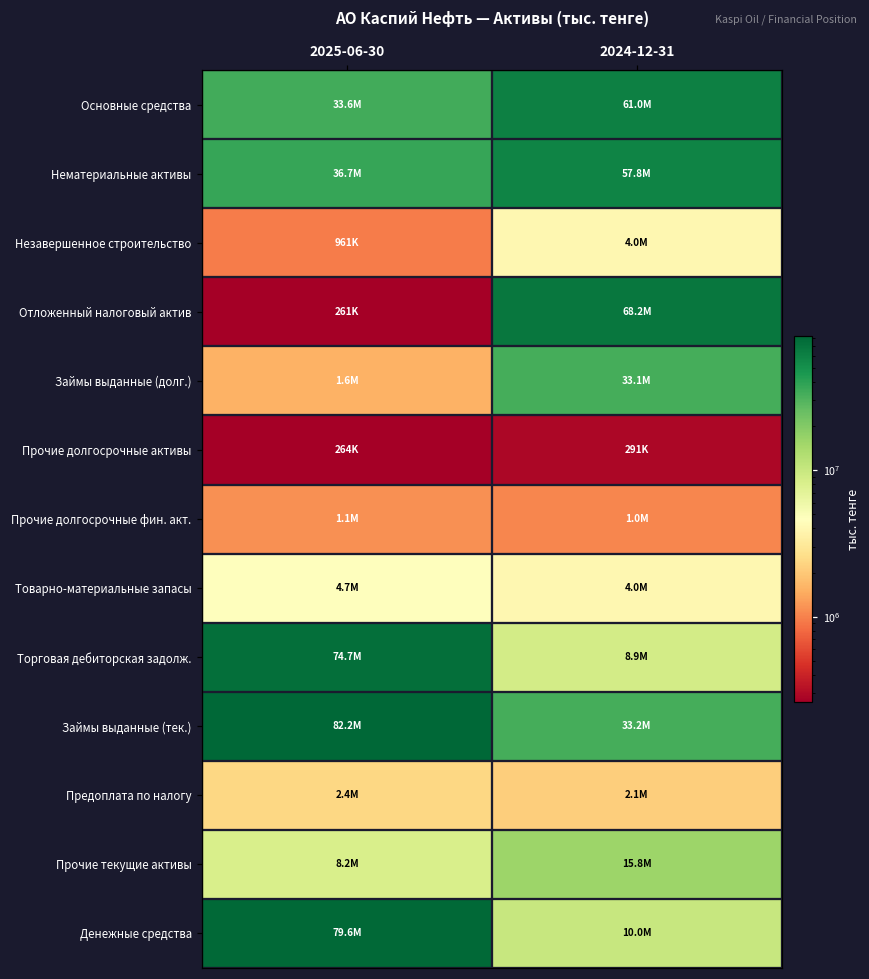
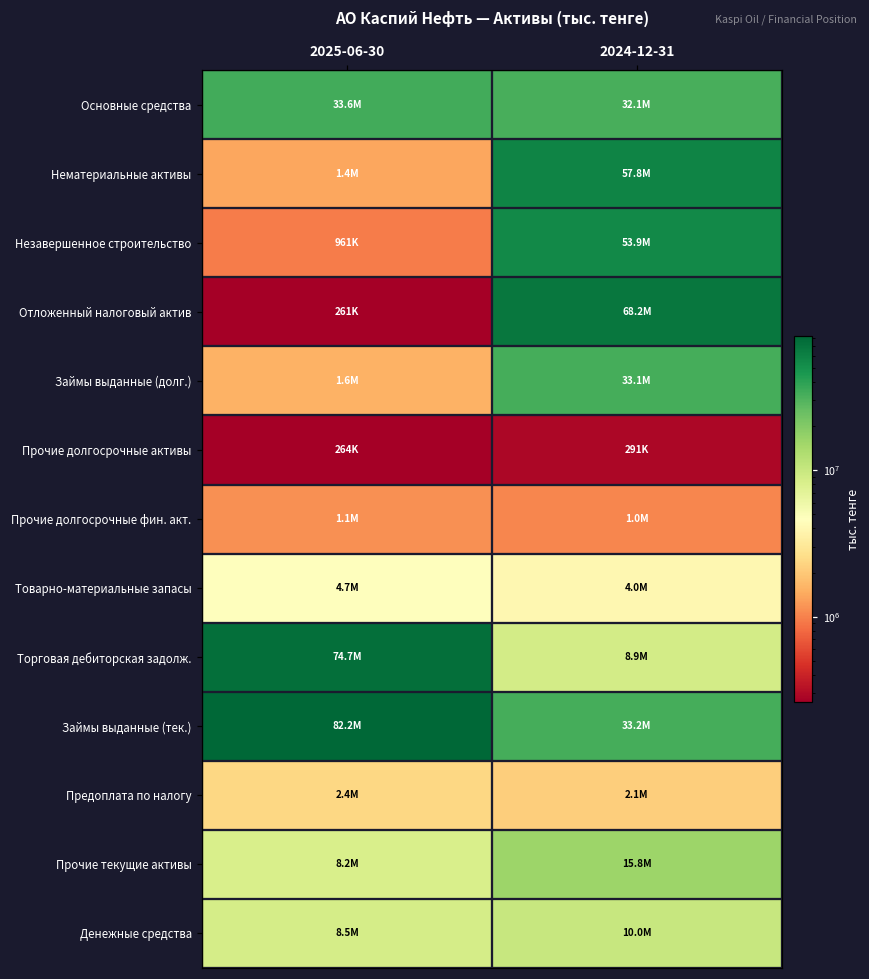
Основные средства, 2024-12-31: 61.0M -> 32.1M
Нематериальные активы, 2025-06-30: 36.7M -> 1.4M
Незавершенное строительство, 2024-12-31: 4.0M -> 53.9M
Денежные средства, 2025-06-30: 79.6M -> 8.5M
